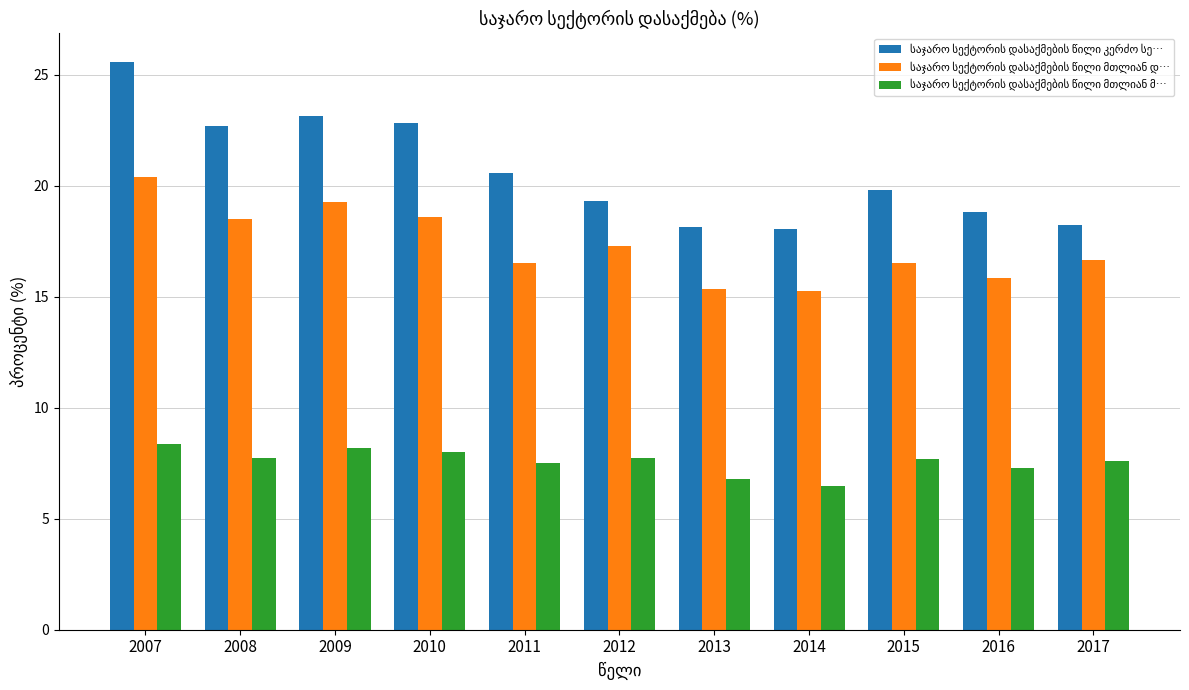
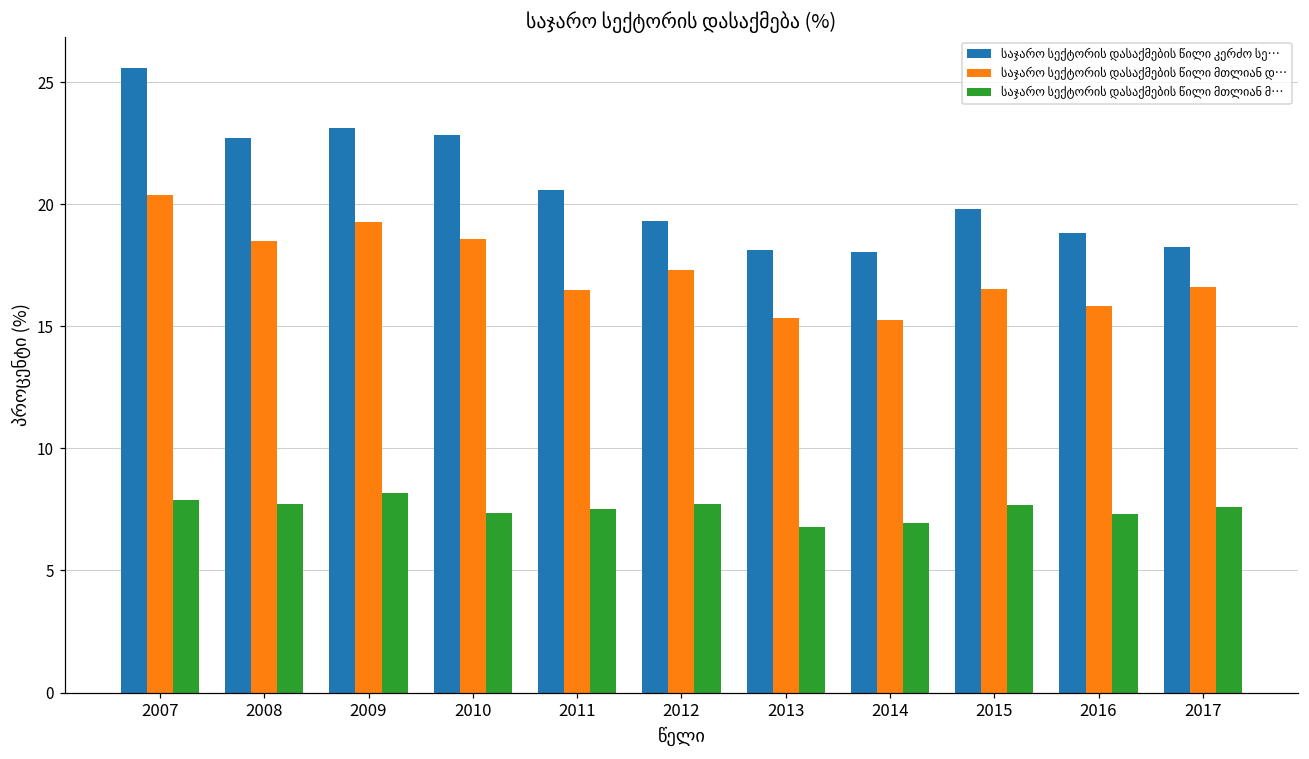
საჯარო სექტორის დასაქმების წილი მთლიან მ…, 2007: 8.3 -> 7.9
საჯარო სექტორის დასაქმების წილი მთლიან მ…, 2010: 8.0 -> 7.3
საჯარო სექტორის დასაქმების წილი მთლიან მ…, 2014: 6.5 -> 7.0
